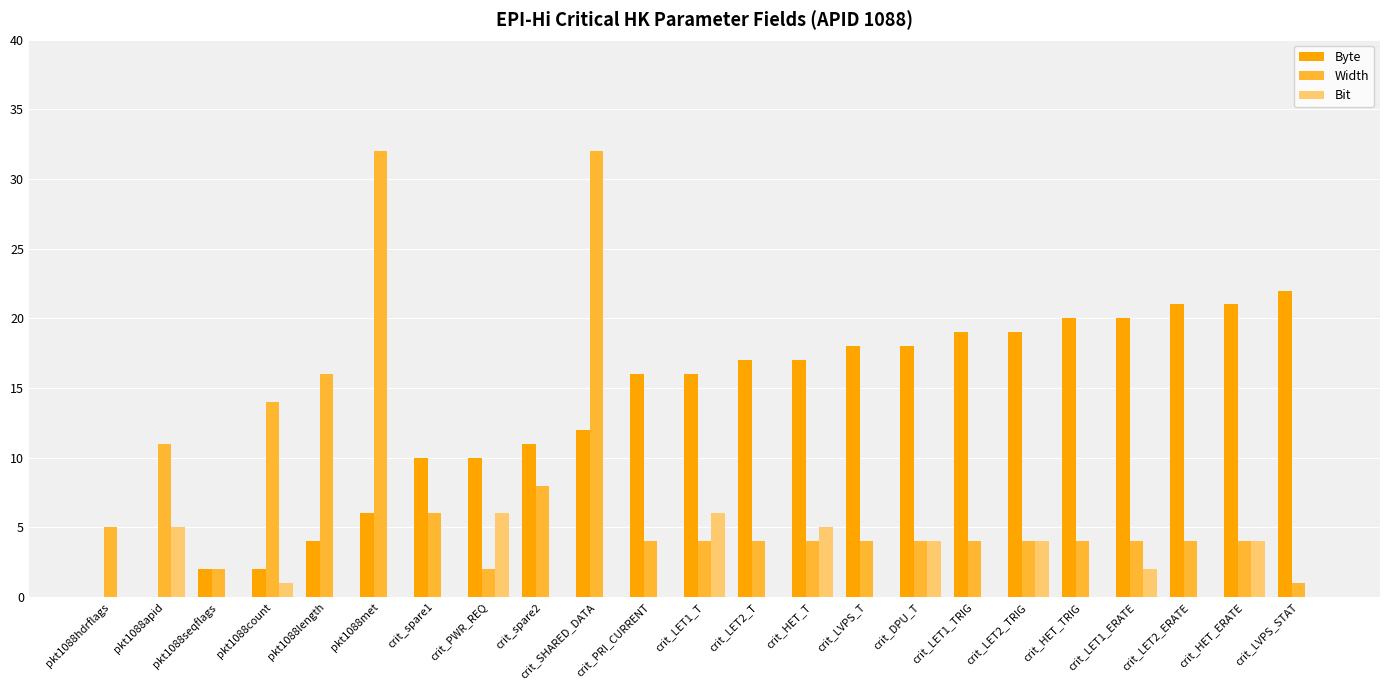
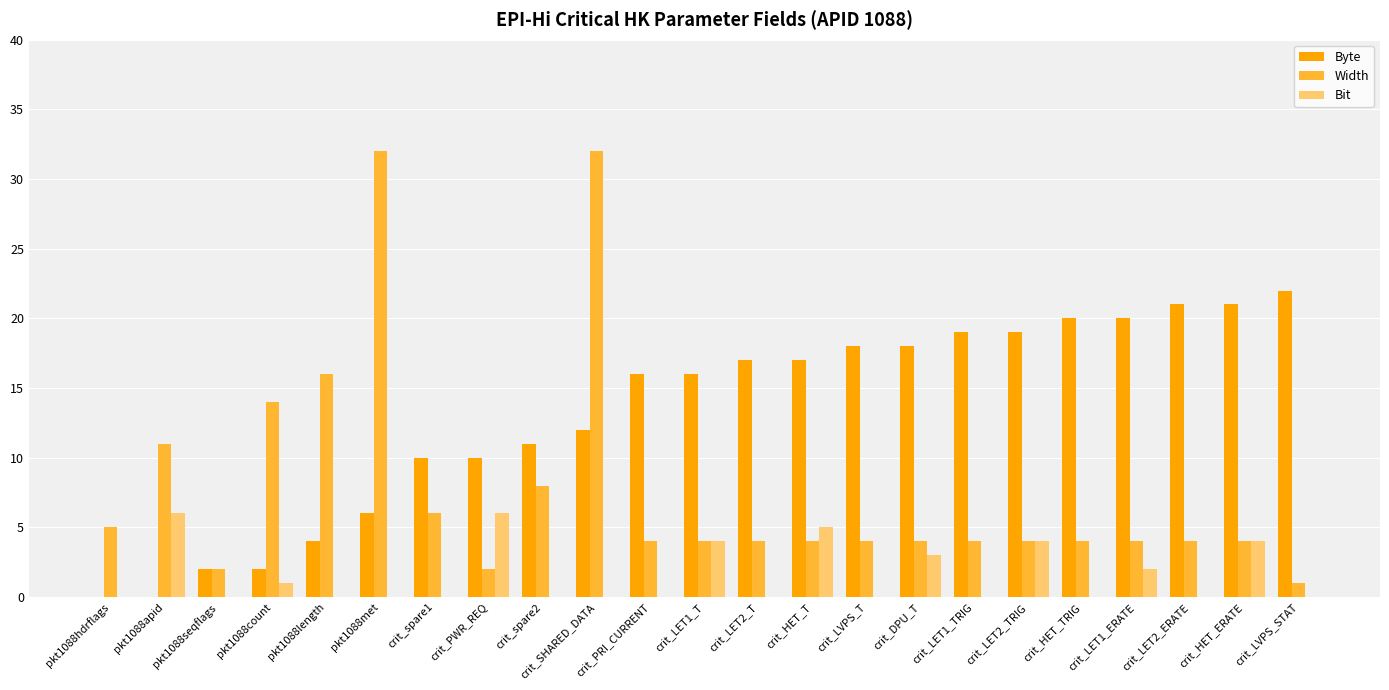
Bit, pkt1088apid: 5 -> 6
Bit, crit_LET1_T: 6 -> 4
Bit, crit_DPU_T: 4 -> 3
